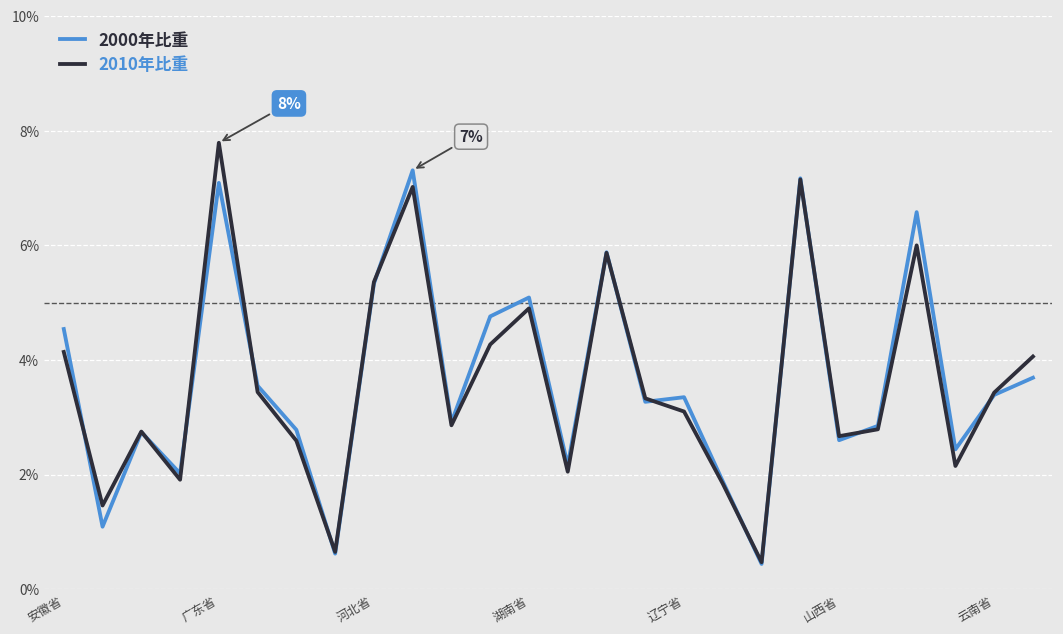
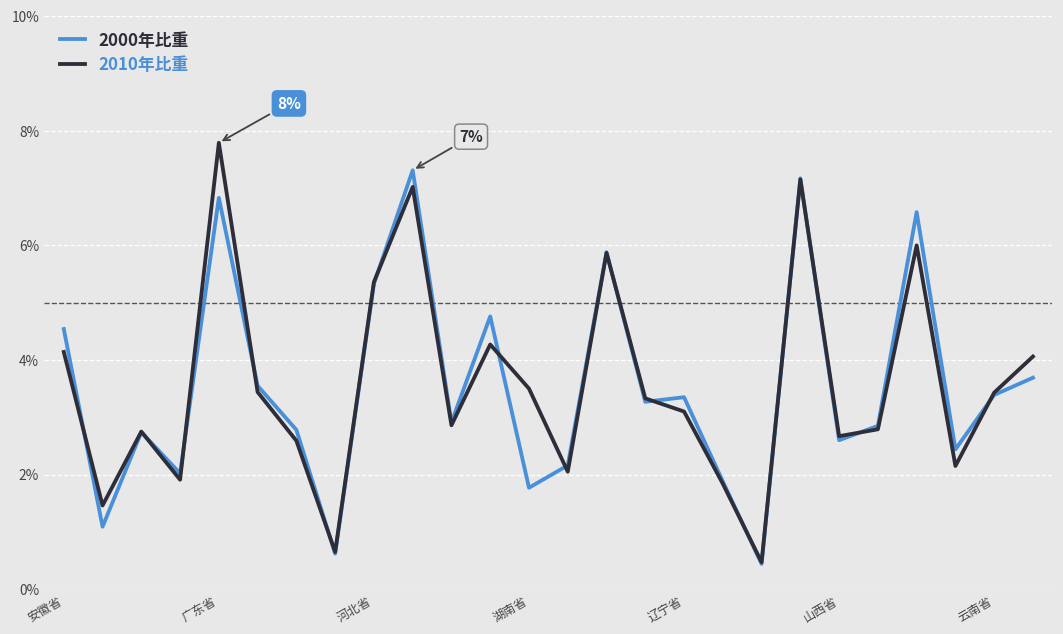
2000年比重, 广东省: 7.1% -> 6.8%
2000年比重, 湖南省: 5.1% -> 1.8%
2010年比重, 湖南省: 4.9% -> 3.5%
